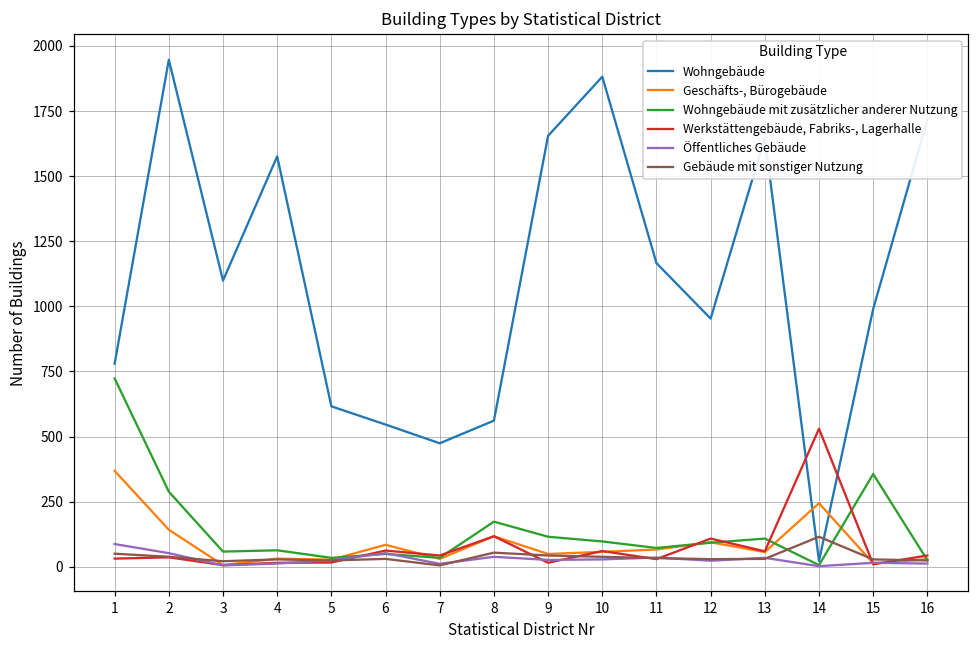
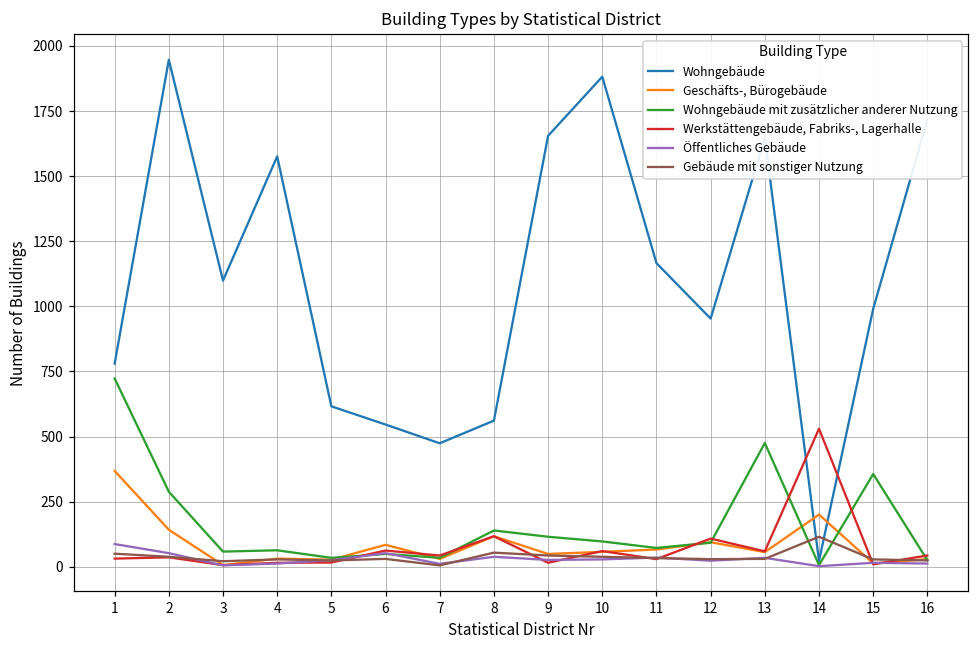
Wohngebäude mit zusätzlicher anderer Nutzung, 8: 170 -> 140
Wohngebäude mit zusätzlicher anderer Nutzung, 13: 110 -> 480
Geschäfts-, Bürogebäude, 14: 240 -> 200
